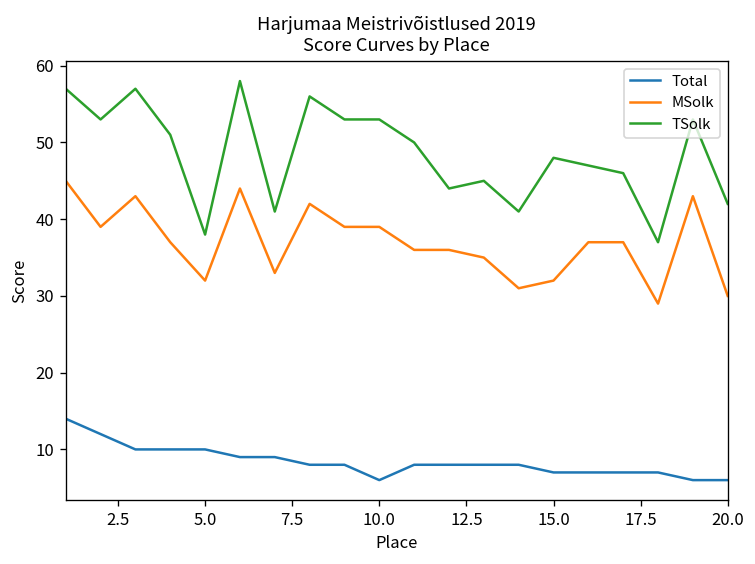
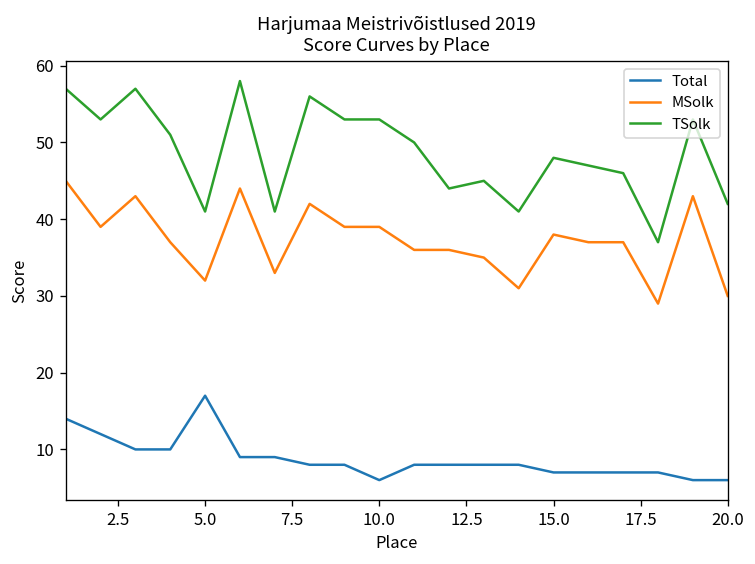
Total, 5.0: 10 -> 17
TSolk, 5.0: 38 -> 41
MSolk, 15.0: 32 -> 38
